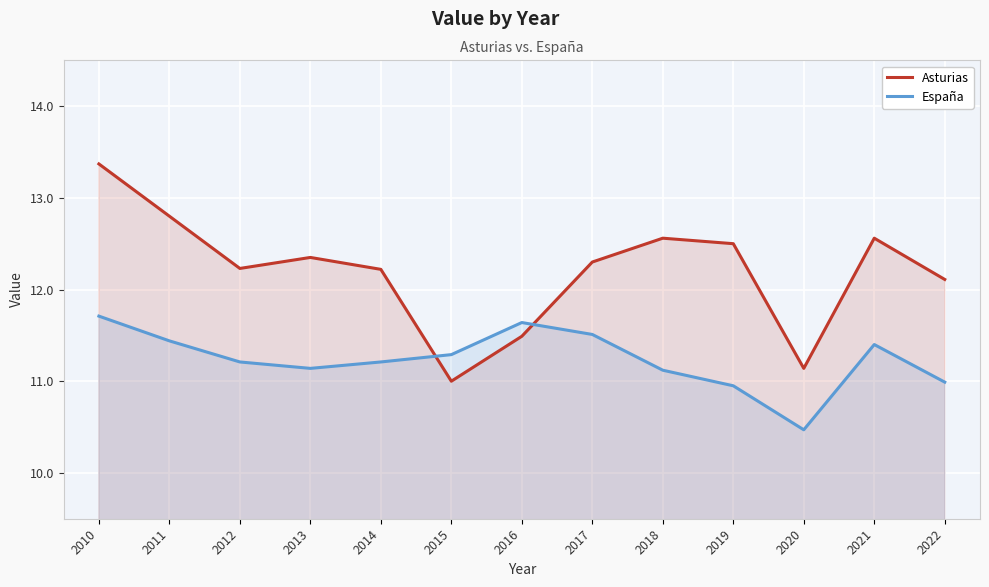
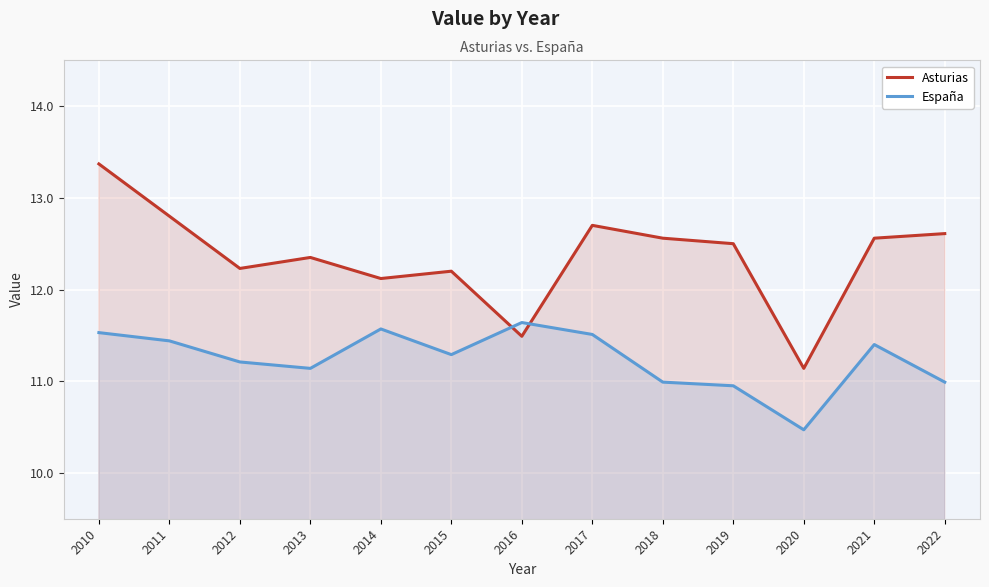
España, 2010: 11.7 -> 11.5
Asturias, 2014: 12.2 -> 12.1
España, 2014: 11.2 -> 11.6
Asturias, 2015: 11.0 -> 12.2
Asturias, 2017: 12.3 -> 12.7
España, 2018: 11.1 -> 11.0
Asturias, 2022: 12.1 -> 12.6
